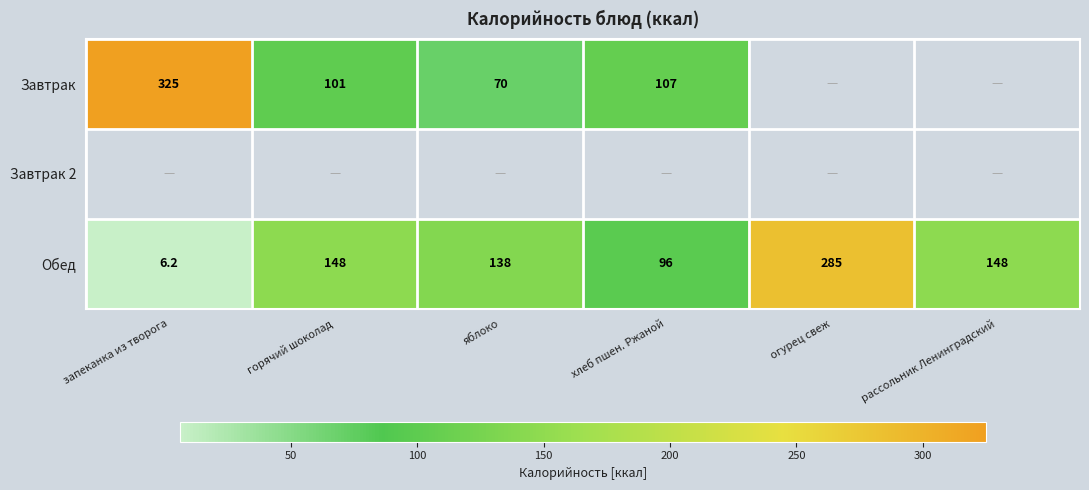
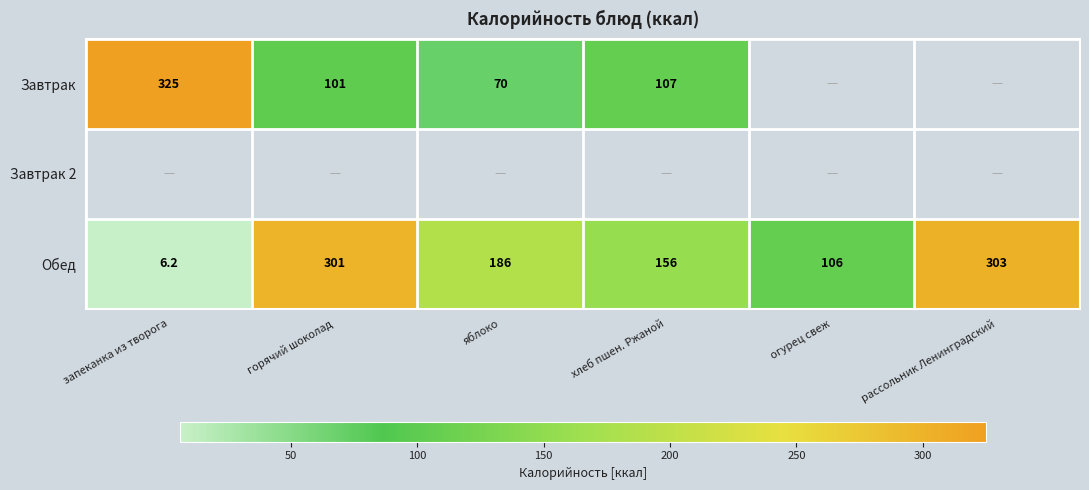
Обед, горячий шоколад: 148 -> 301
Обед, яблоко: 138 -> 186
Обед, хлеб пшен. Ржаной: 96 -> 156
Обед, огурец свеж: 285 -> 106
Обед, рассольник Ленинградский: 148 -> 303
